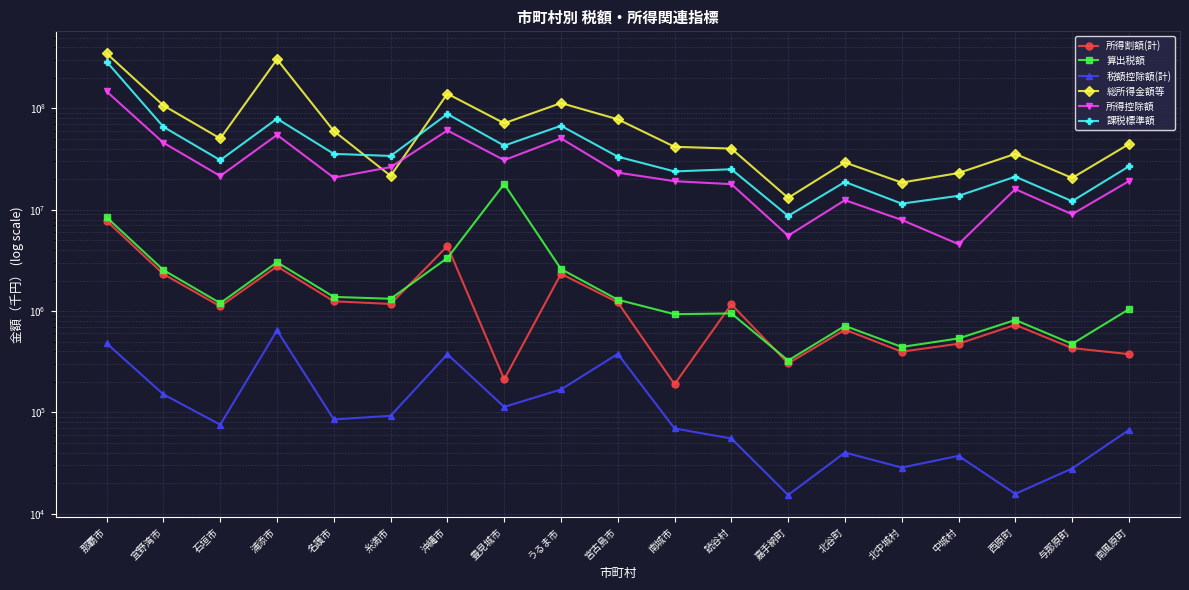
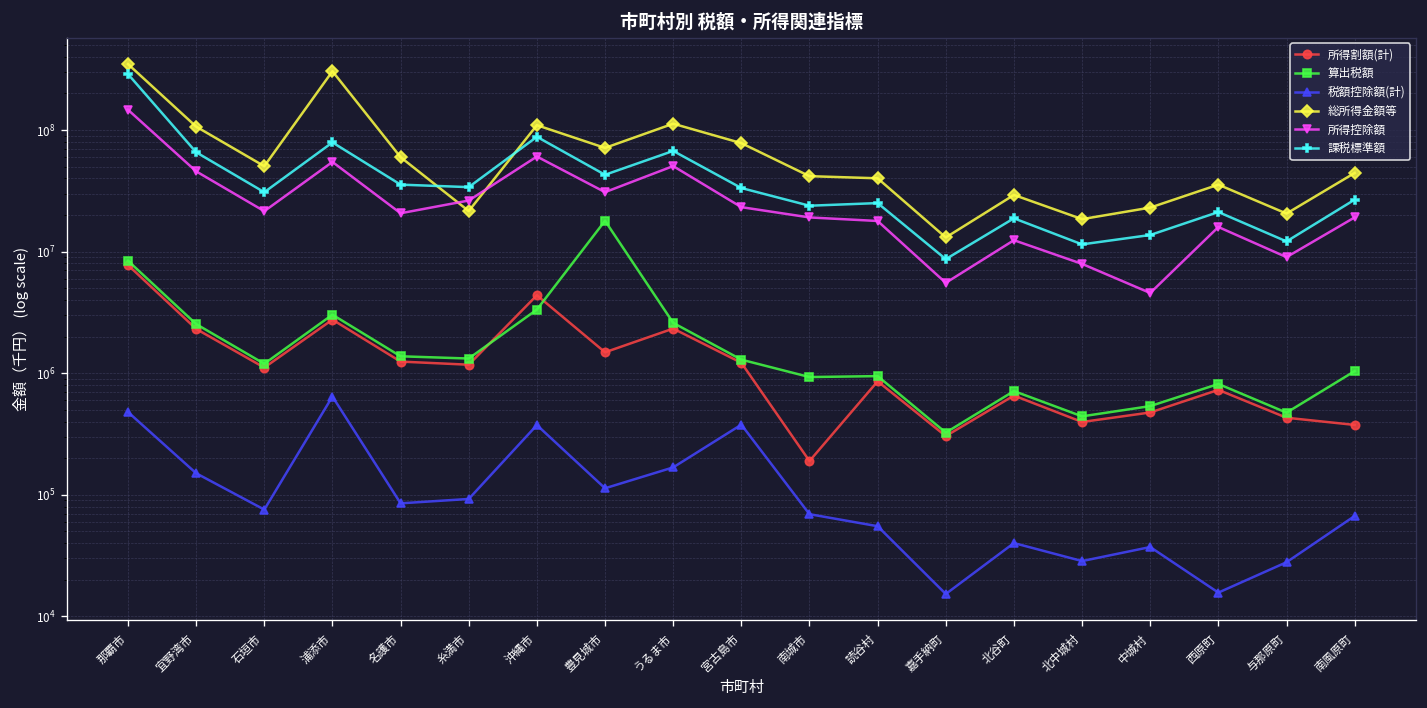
総所得金額等, 沖縄市: 140000000 -> 110000000
所得割額(計), 豊見城市: 210000 -> 1500000
所得割額(計), 読谷村: 1200000 -> 900000
